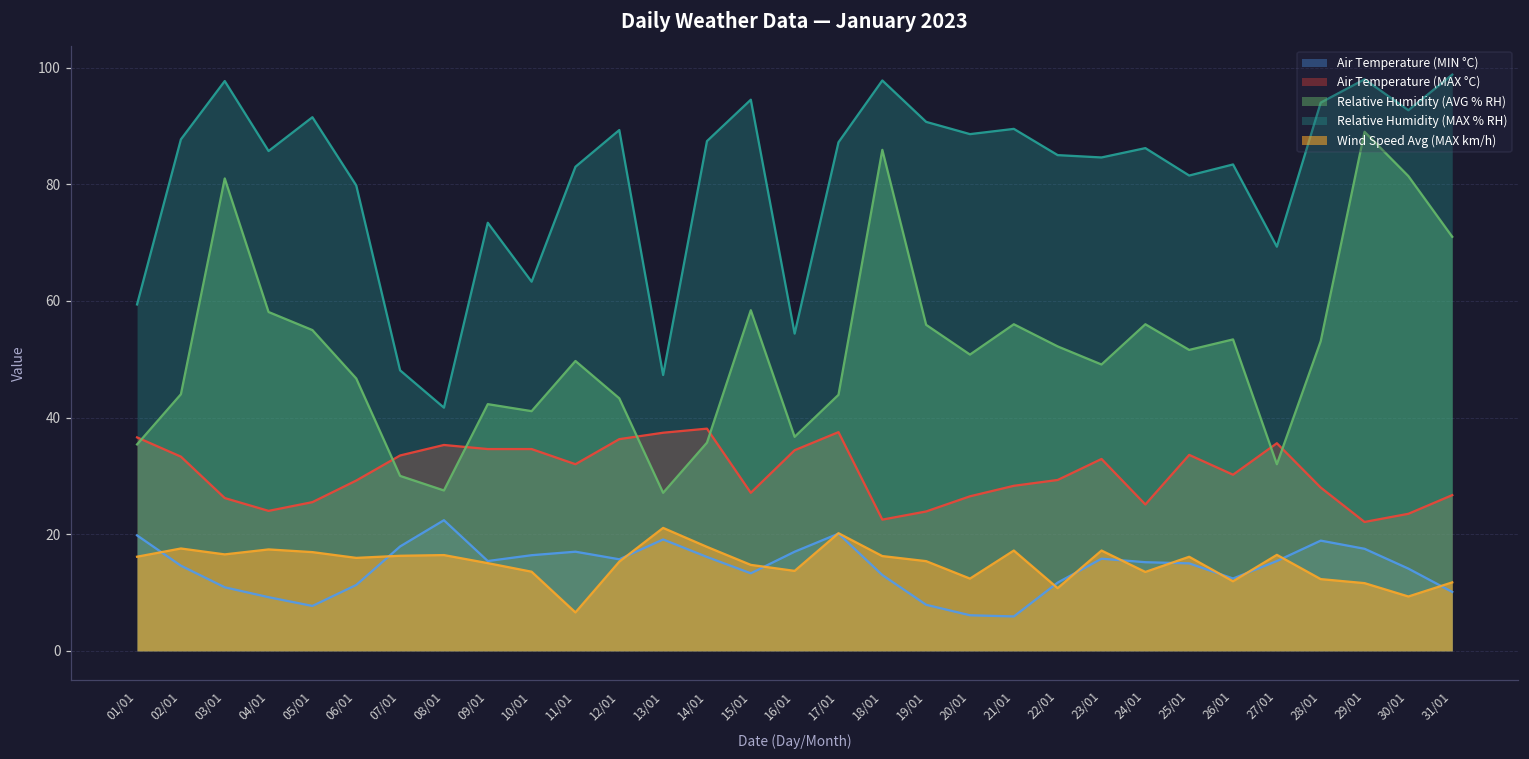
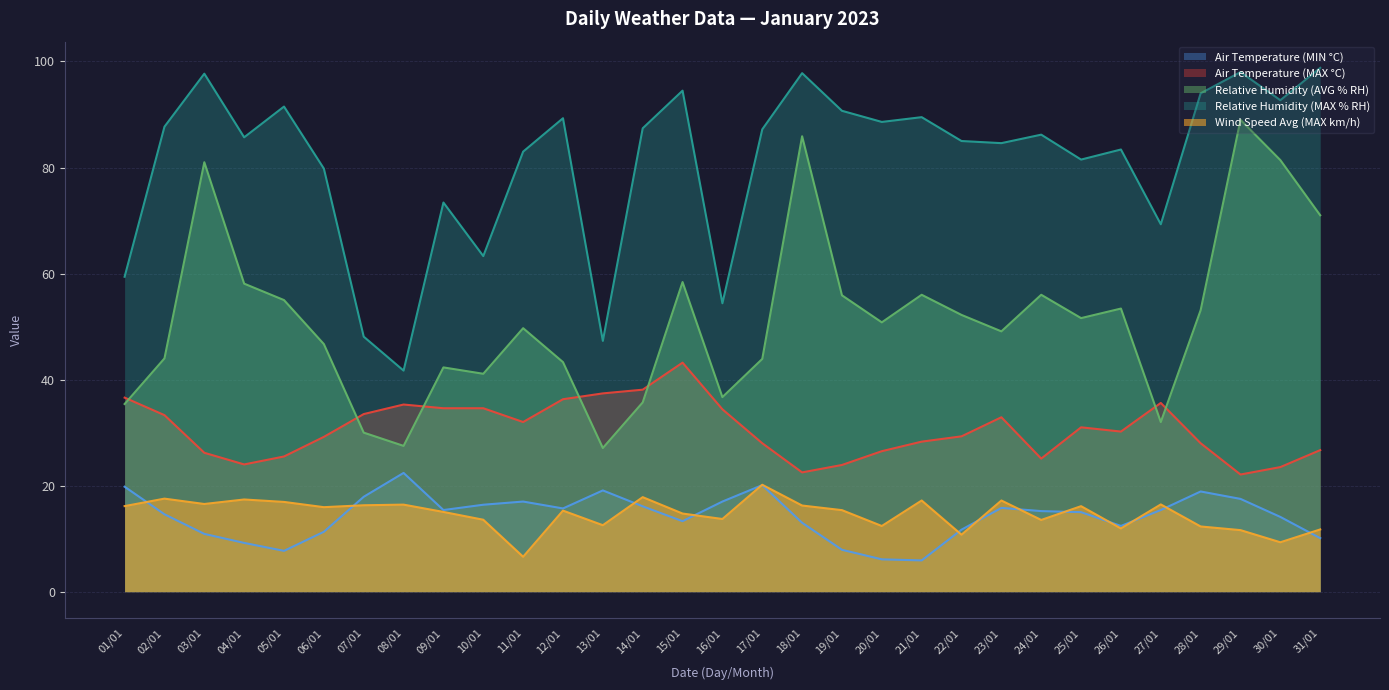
Wind Speed Avg (MAX km/h), 13/01: 21 -> 13
Air Temperature (MAX °C), 15/01: 27 -> 43
Air Temperature (MAX °C), 17/01: 38 -> 28
Air Temperature (MAX °C), 25/01: 34 -> 31
